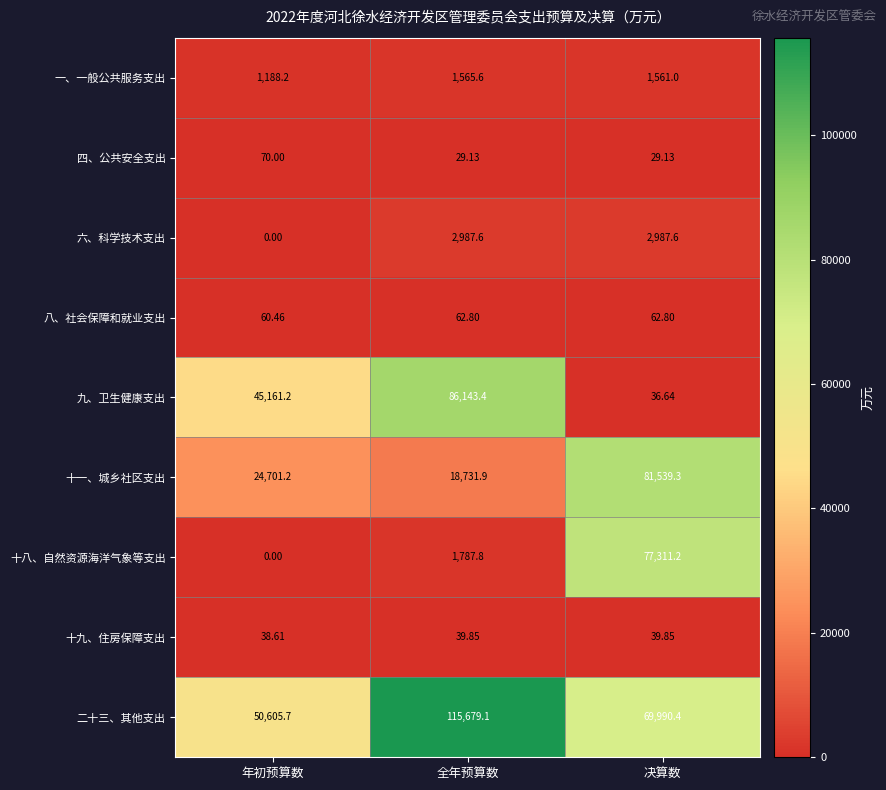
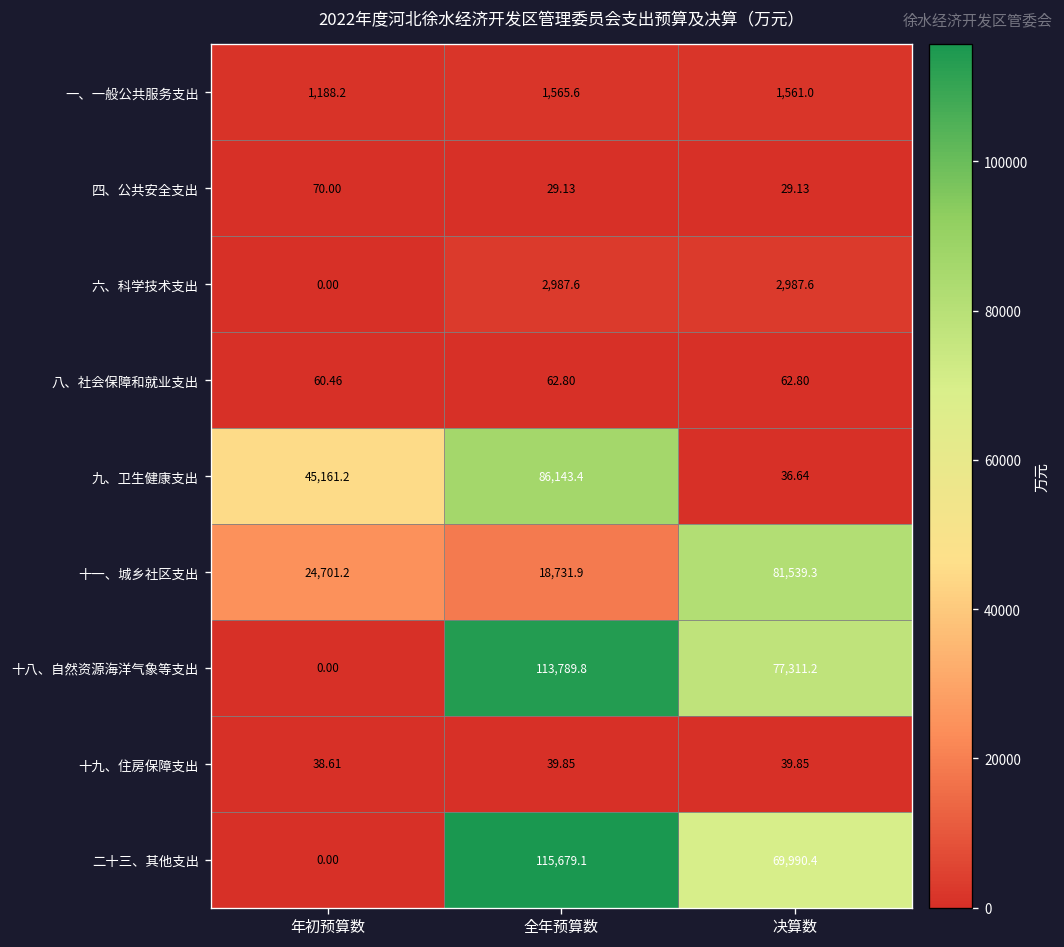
十八、自然资源海洋气象等支出, 全年预算数: 1,787.8 -> 113,789.8
二十三、其他支出, 年初预算数: 50,605.7 -> 0.00
